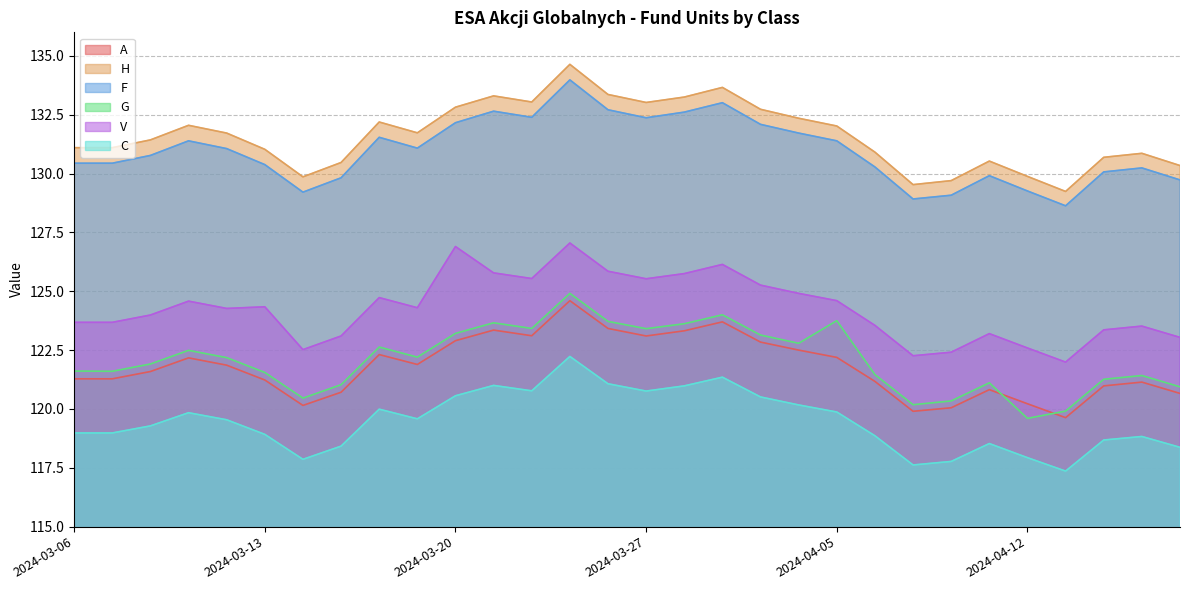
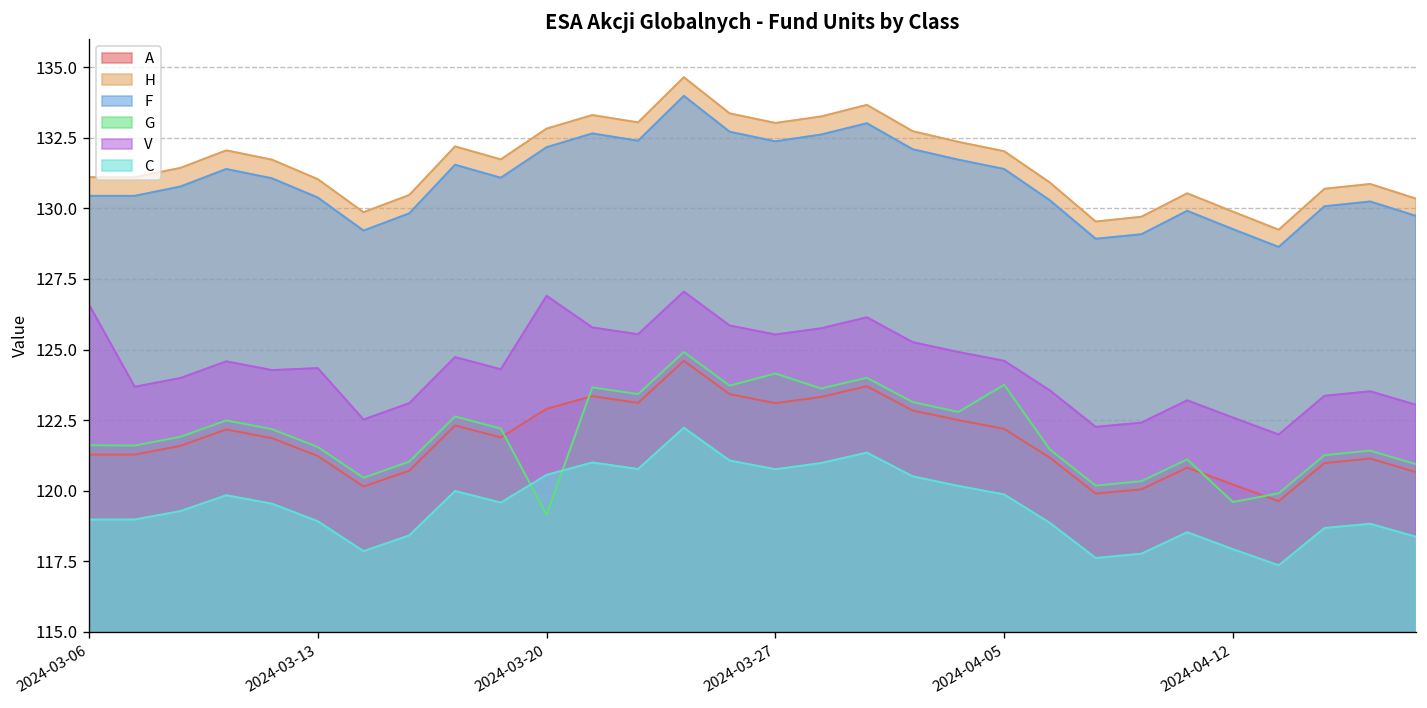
V, 2024-03-06: 123.7 -> 126.6
G, 2024-03-20: 123.2 -> 119.2
G, 2024-03-27: 123.4 -> 124.2
